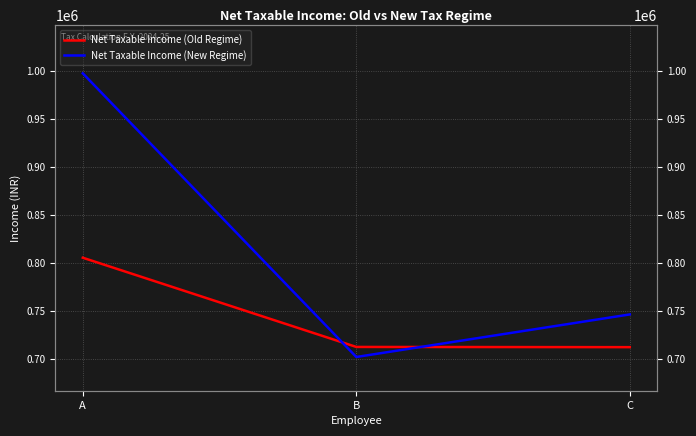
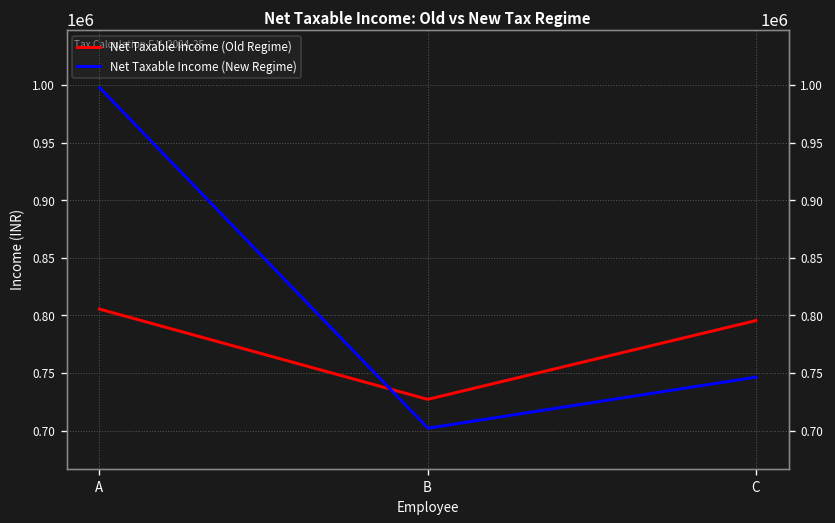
Net Taxable Income (Old Regime), B: 710000 -> 730000
Net Taxable Income (Old Regime), C: 710000 -> 800000
